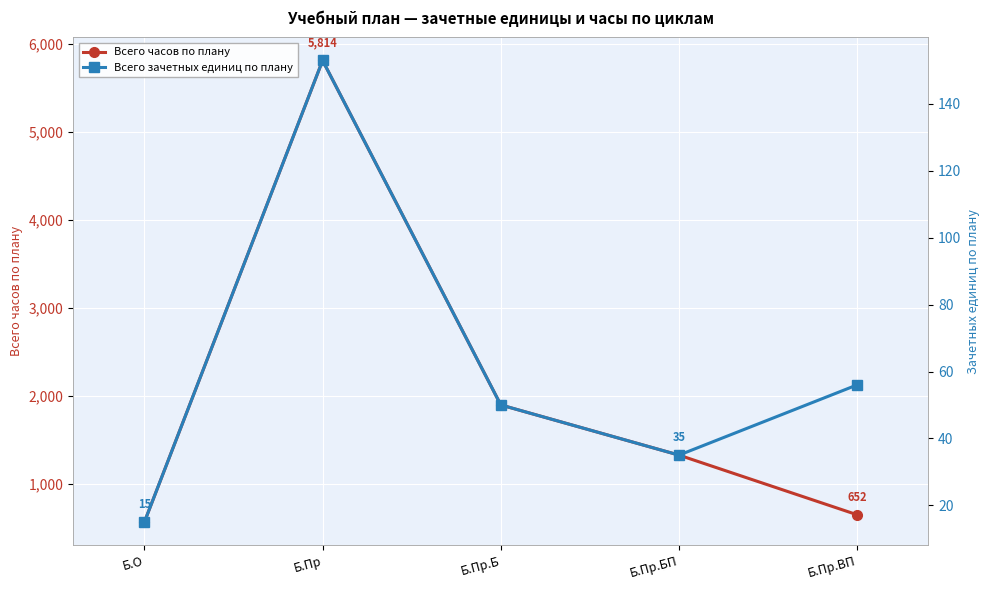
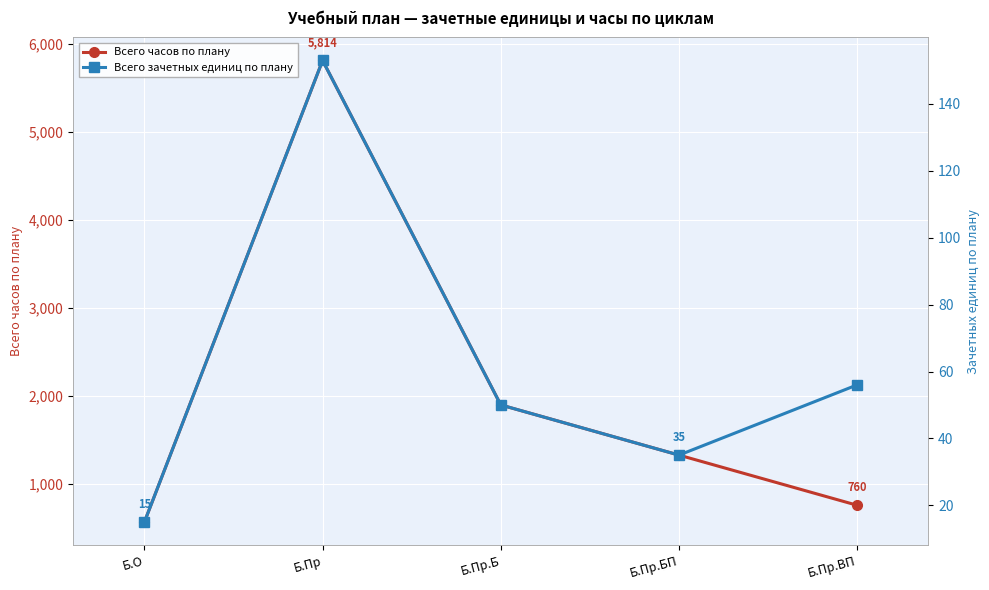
Всего часов по плану, Б.Пр.ВП: 652 -> 760
